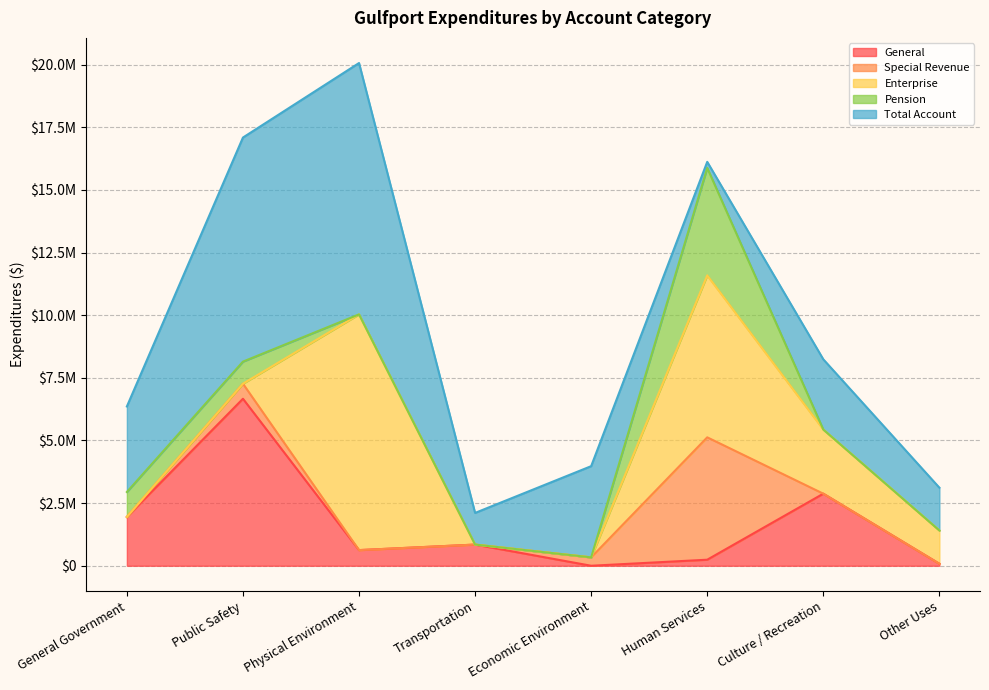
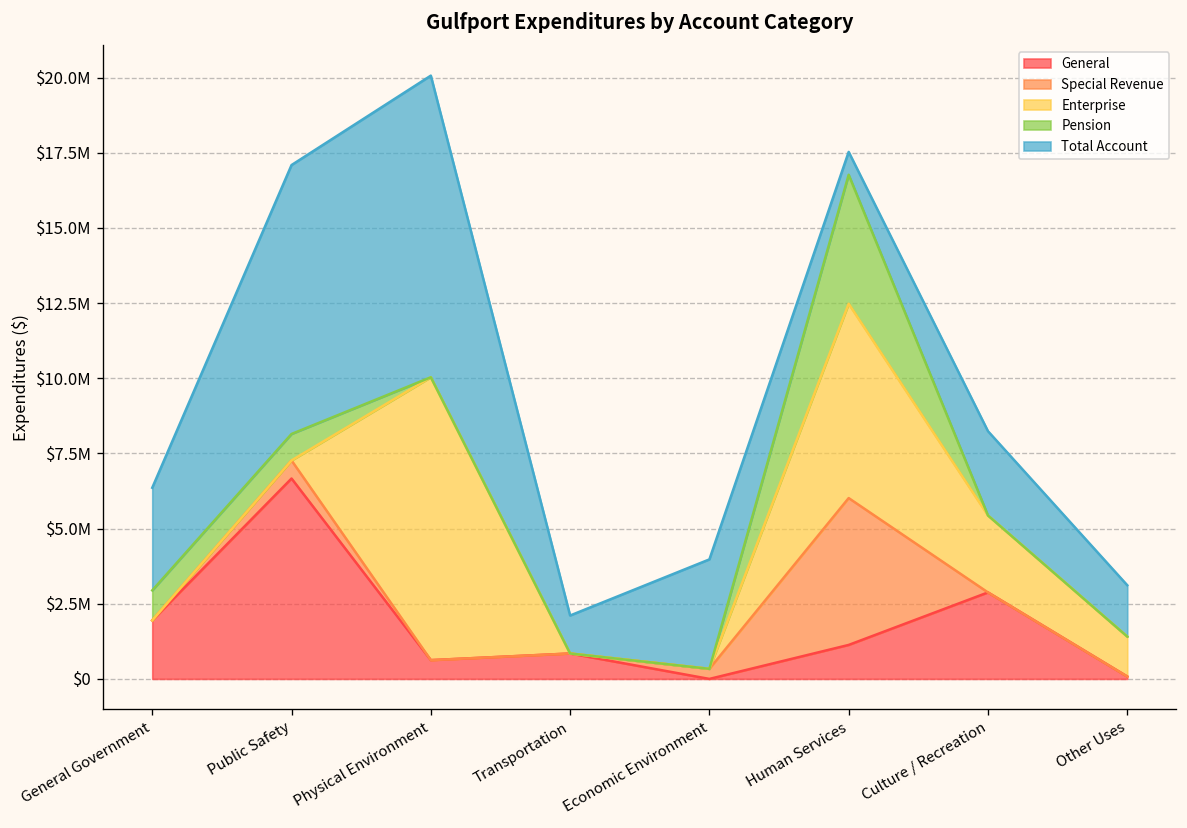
General, Human Services: $200000 -> $1100000
Total Account, Human Services: $200000 -> $800000
